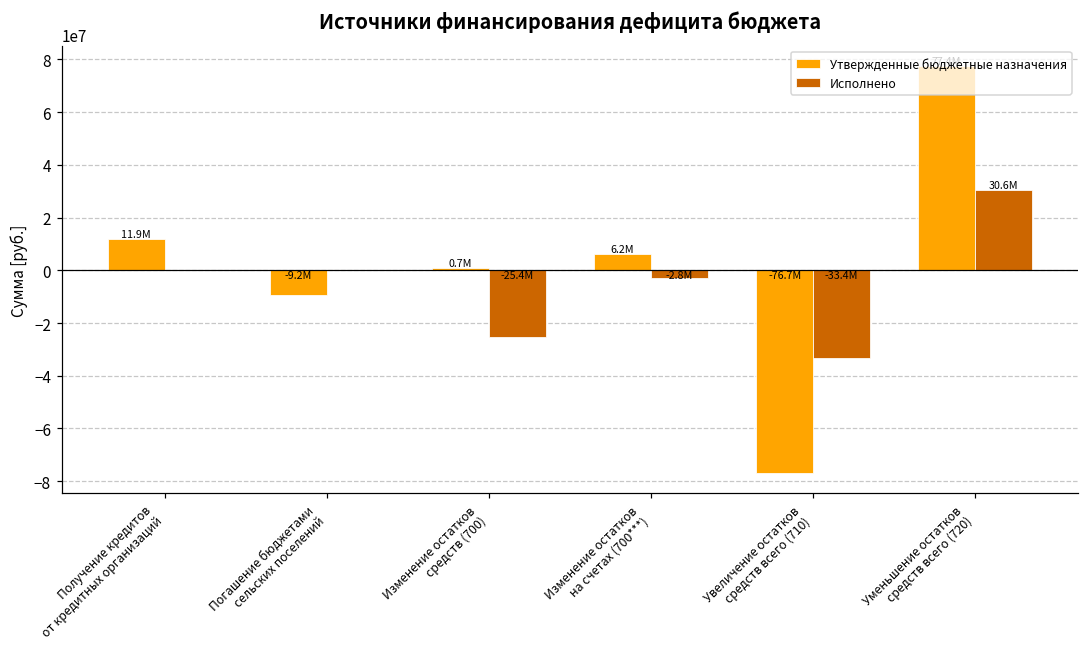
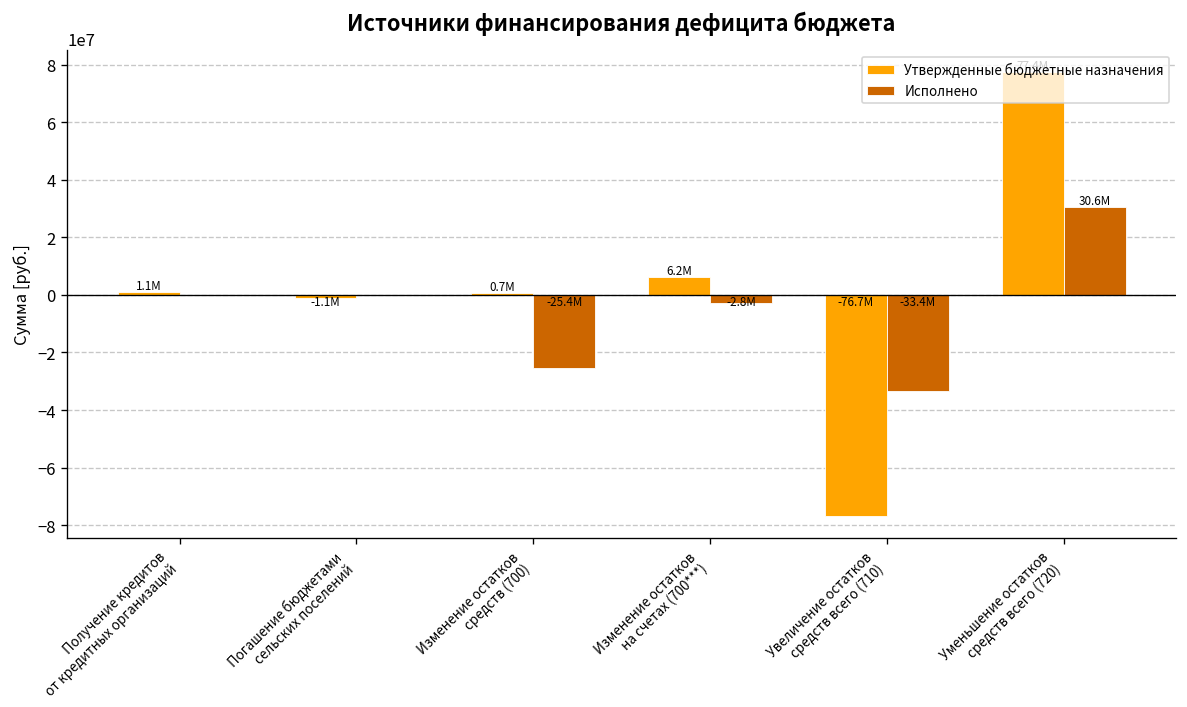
Утвержденные бюджетные назначения, Получение кредитов от кредитных организаций: 11.9M -> 1.1M
Утвержденные бюджетные назначения, Погашение бюджетами сельских поселений: -9.2M -> -1.1M
